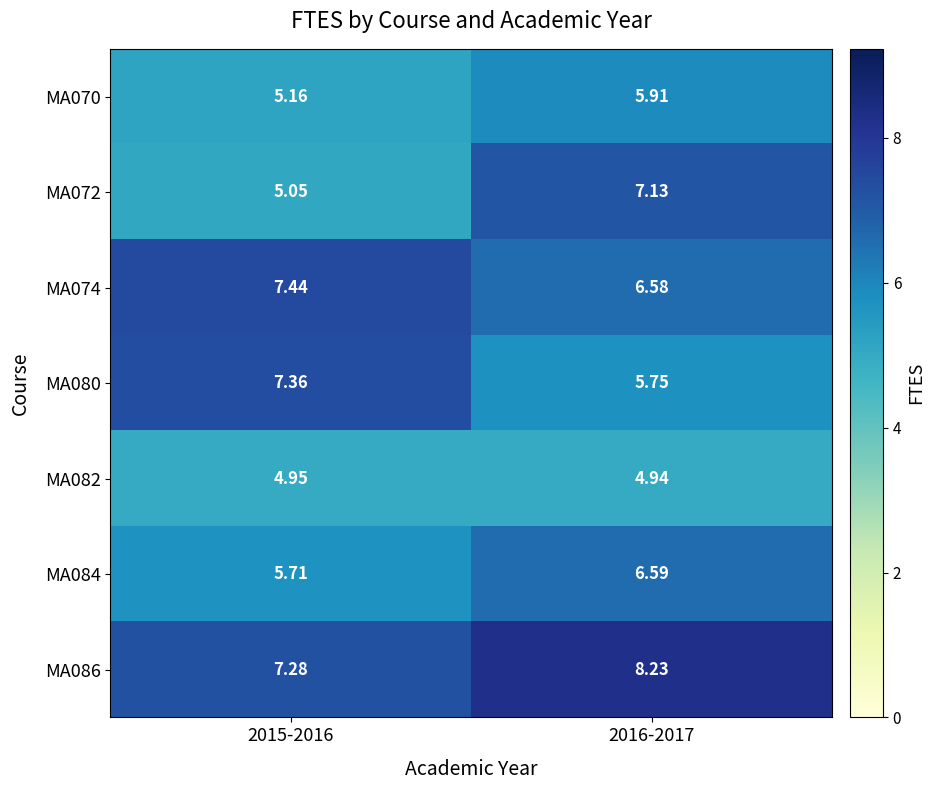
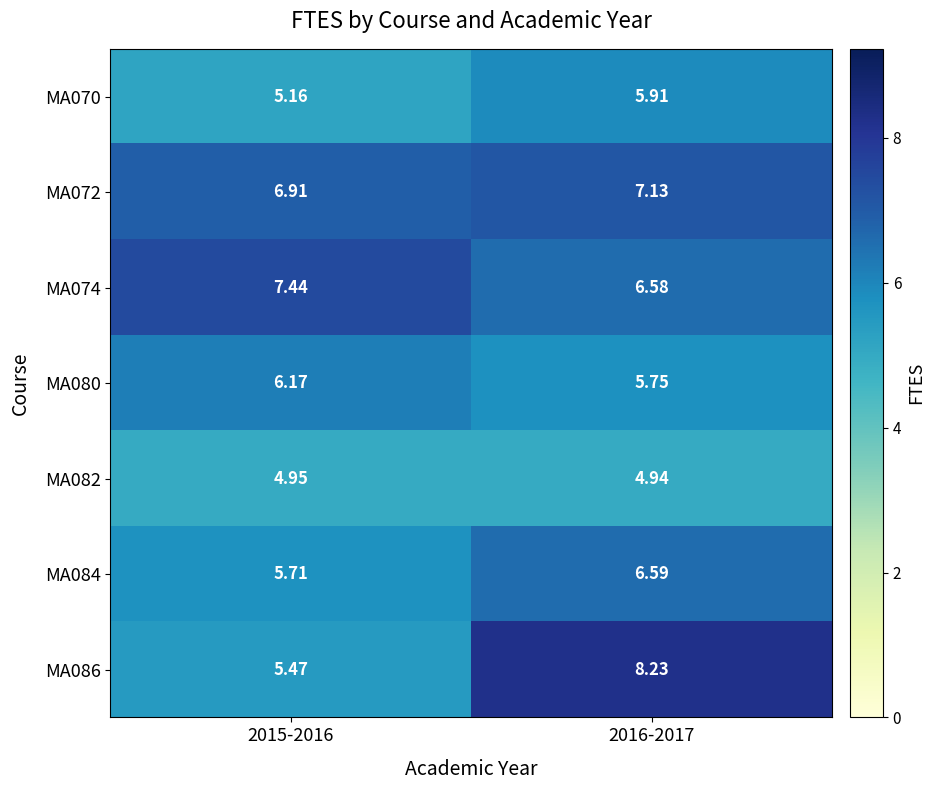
MA072, 2015-2016: 5.05 -> 6.91
MA080, 2015-2016: 7.36 -> 6.17
MA086, 2015-2016: 7.28 -> 5.47
